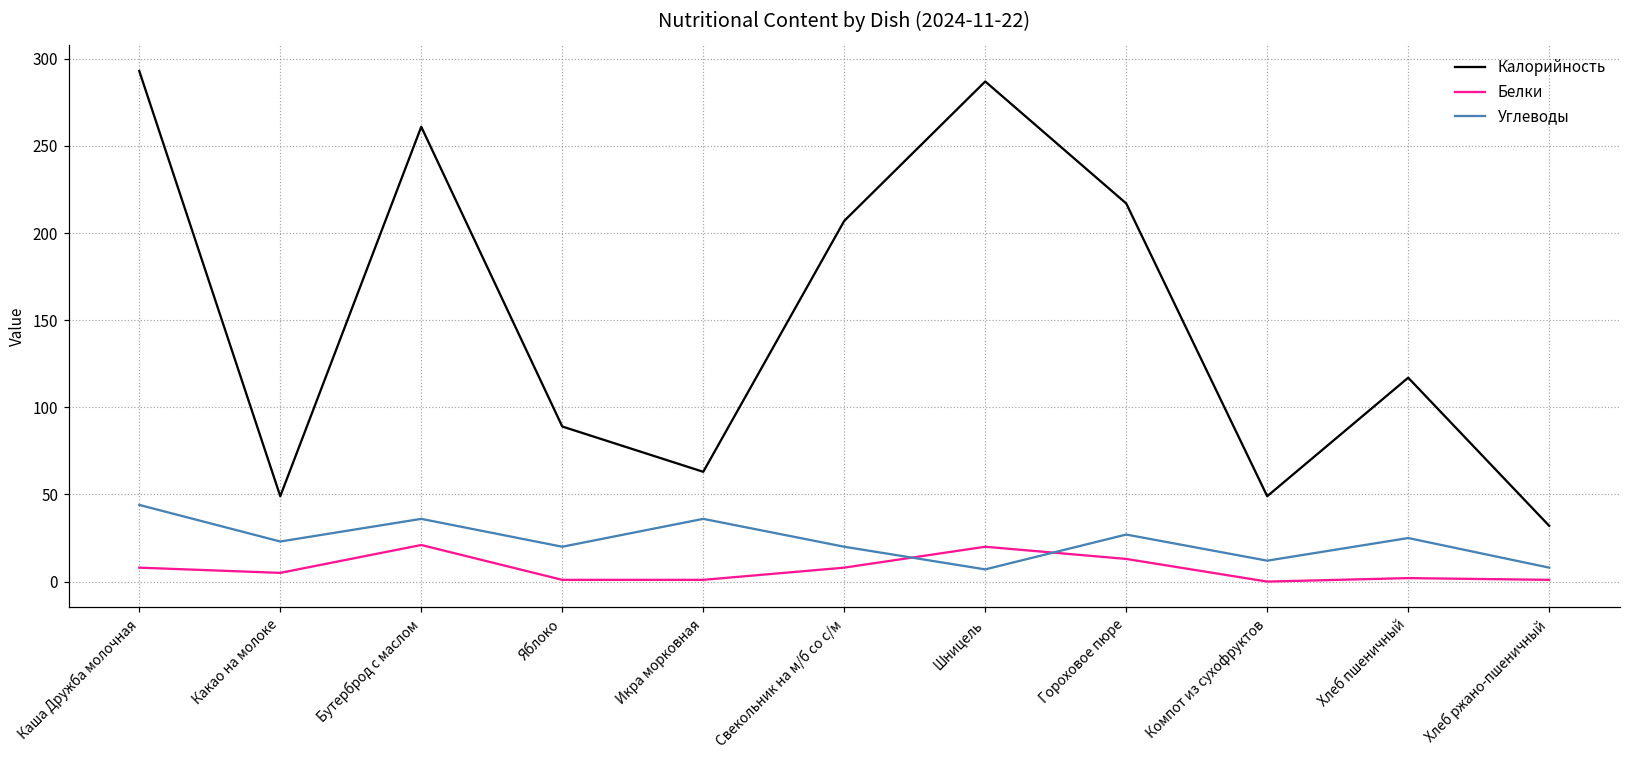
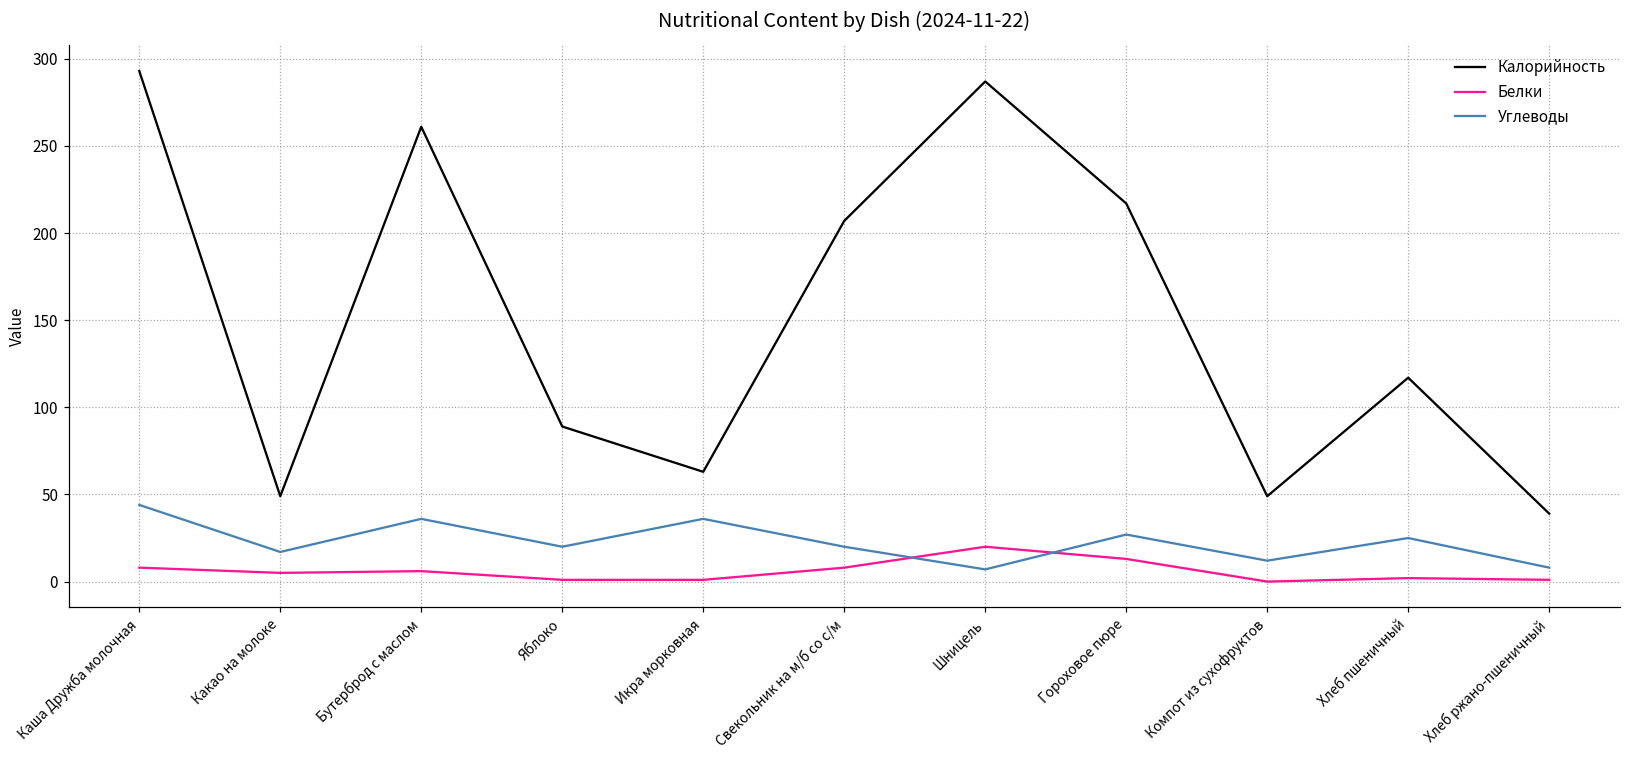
Углеводы, Какао на молоке: 23 -> 17
Белки, Бутерброд с маслом: 21 -> 6
Калорийность, Хлеб ржано-пшеничный: 32 -> 39
